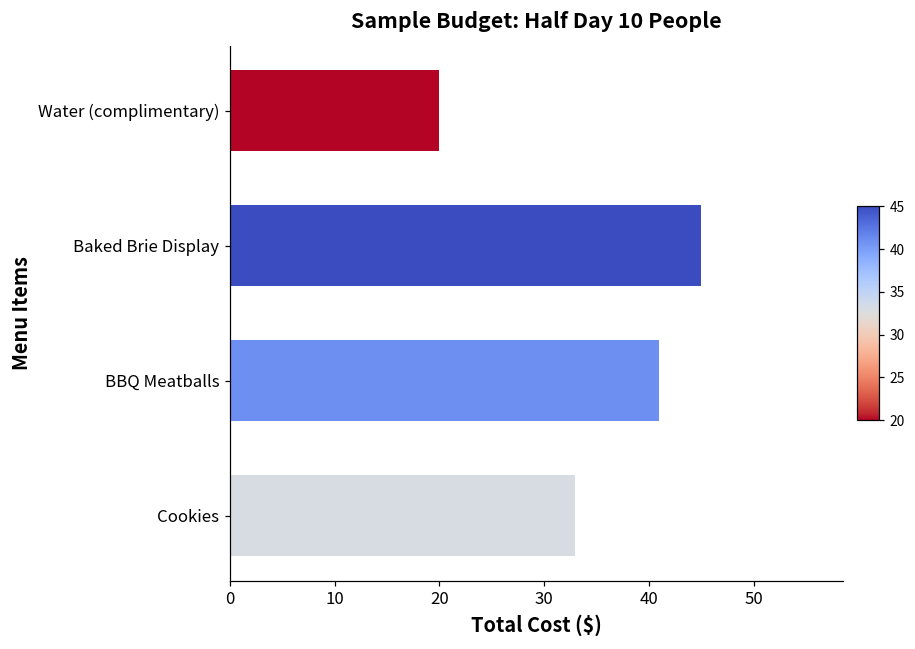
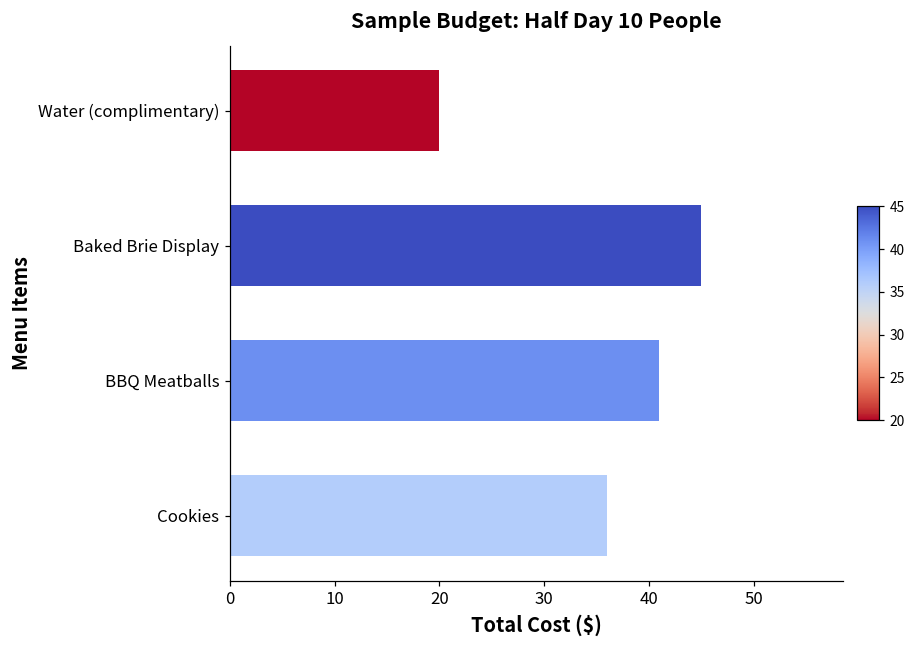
Cookies: 33 -> 36
